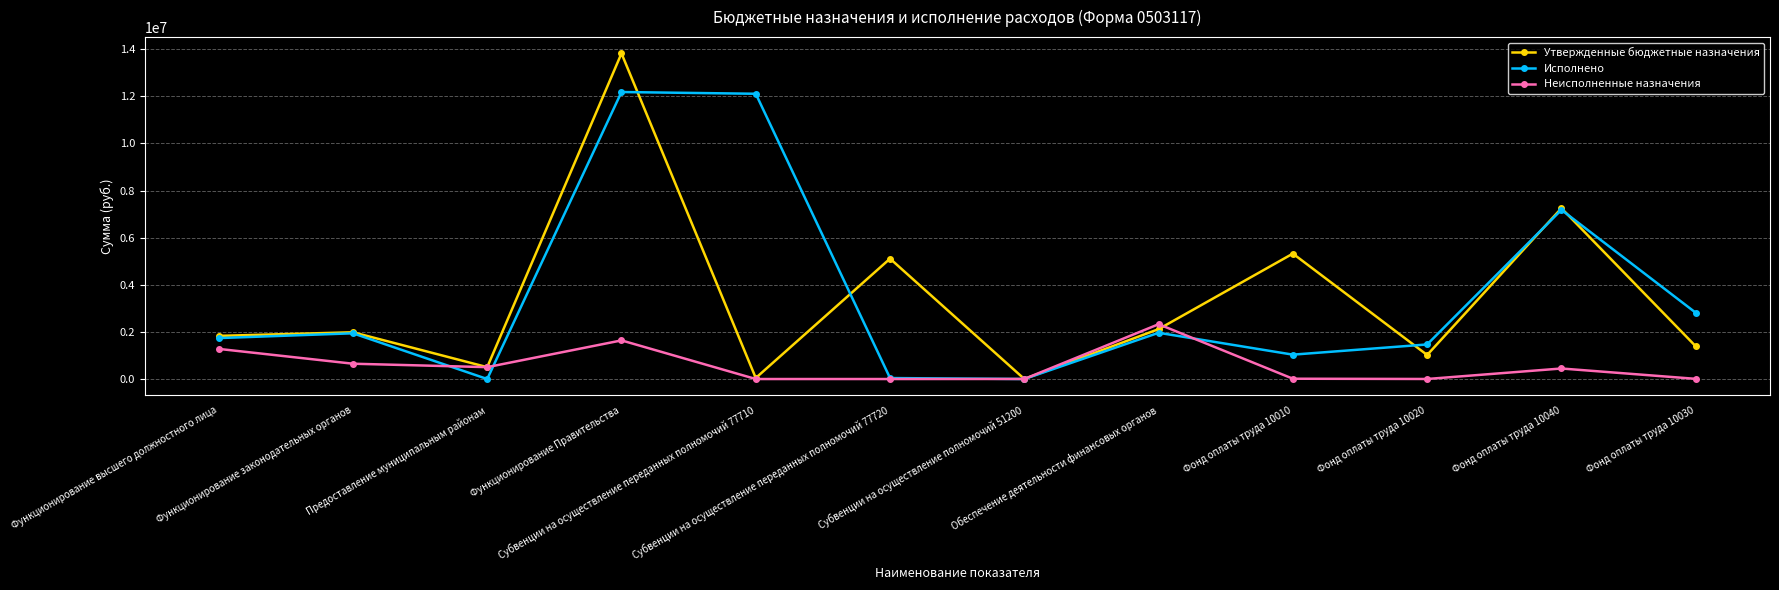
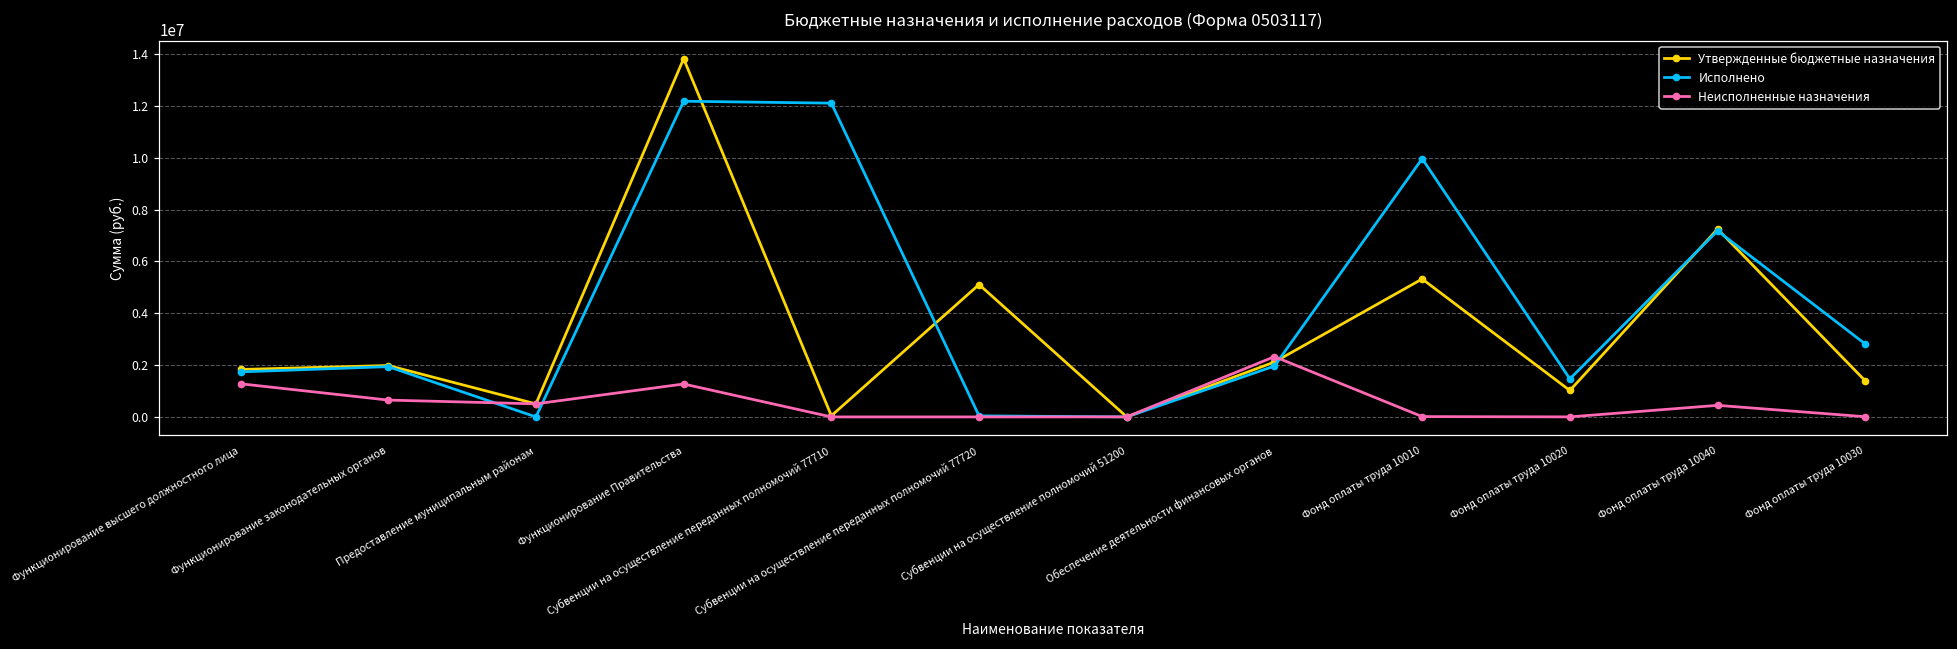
Неисполненные назначения, Функционирование Правительства: 1600000 -> 1300000
Исполнено, Фонд оплаты труда 10010: 1000000 -> 10000000
